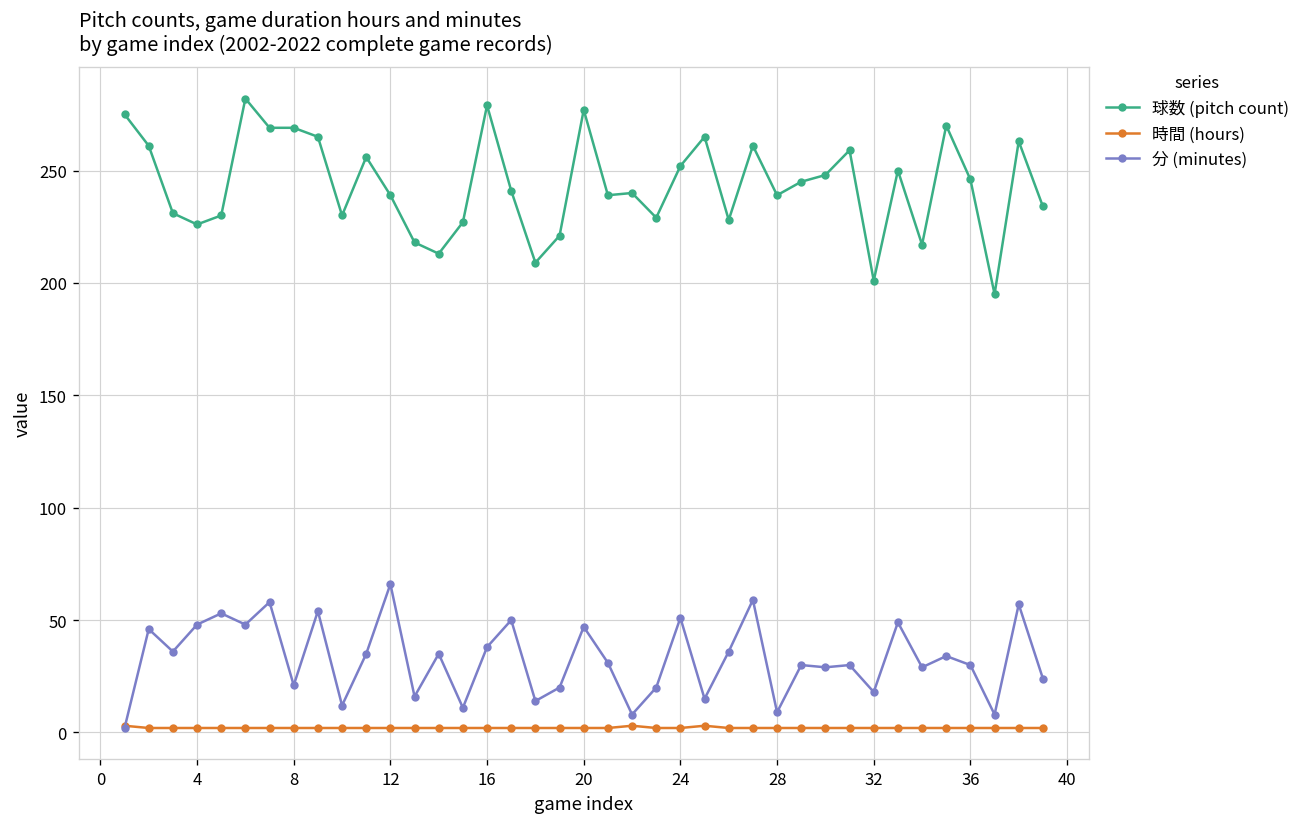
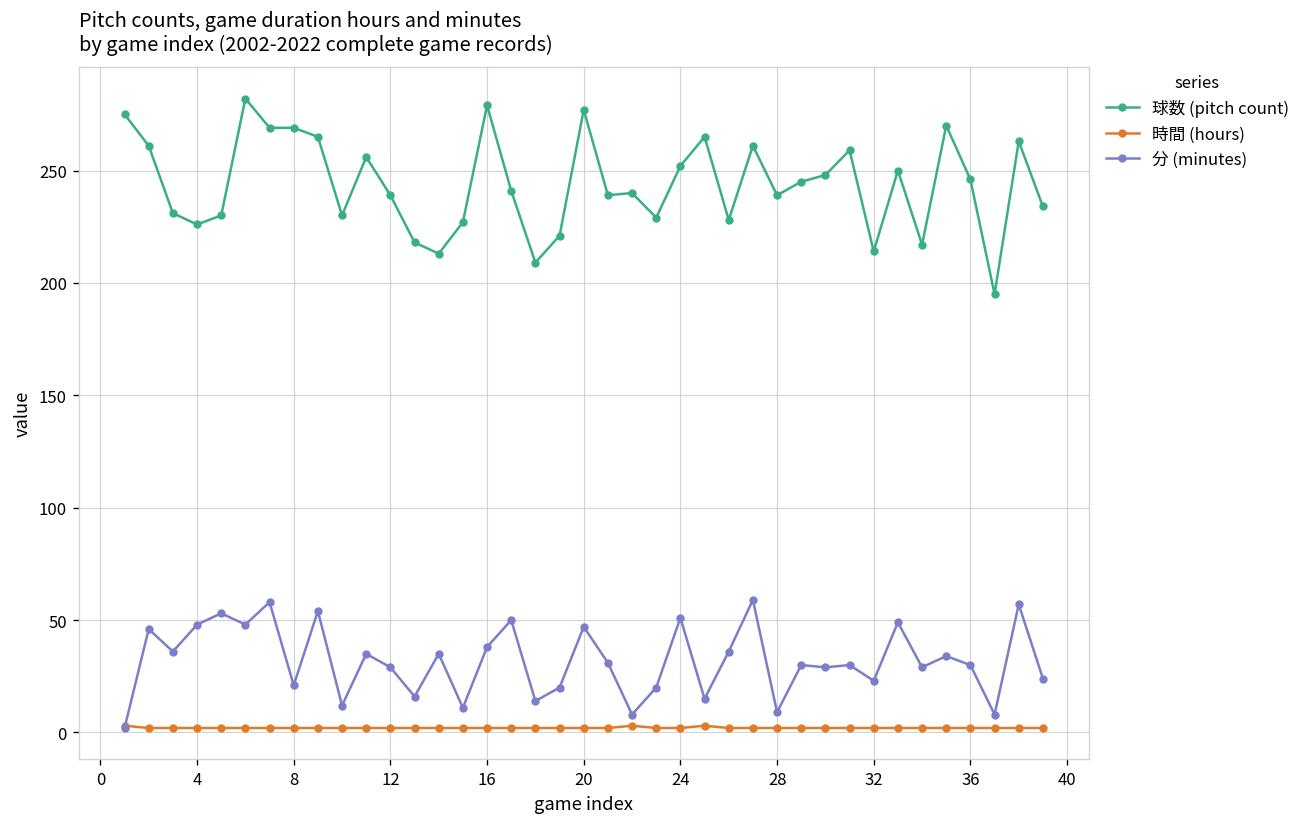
分 (minutes), 12: 66 -> 29
球数 (pitch count), 32: 201 -> 214
分 (minutes), 32: 18 -> 23
